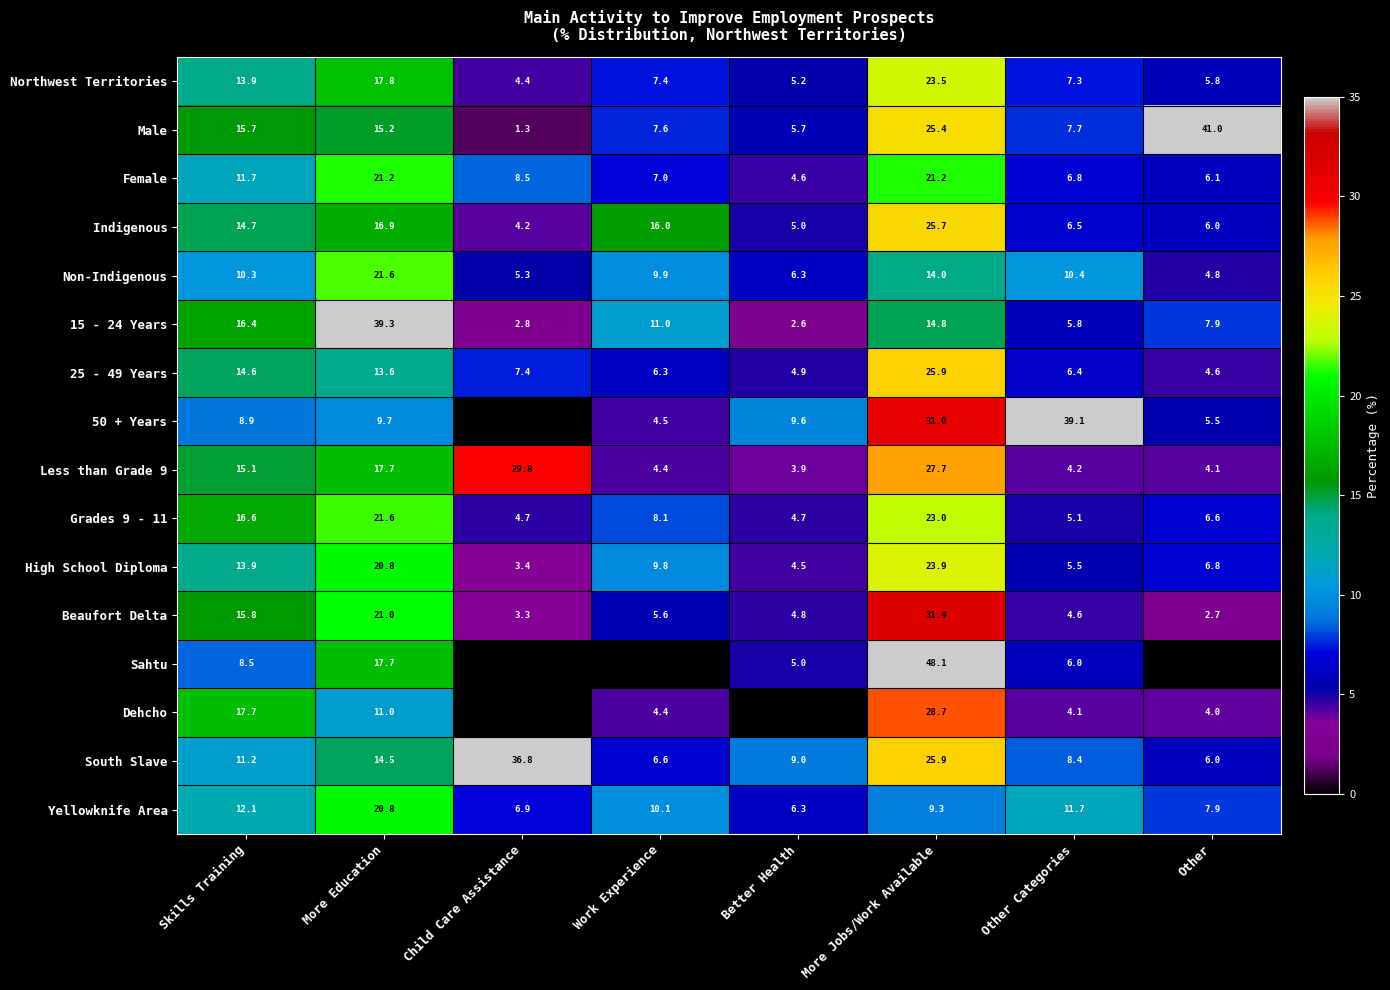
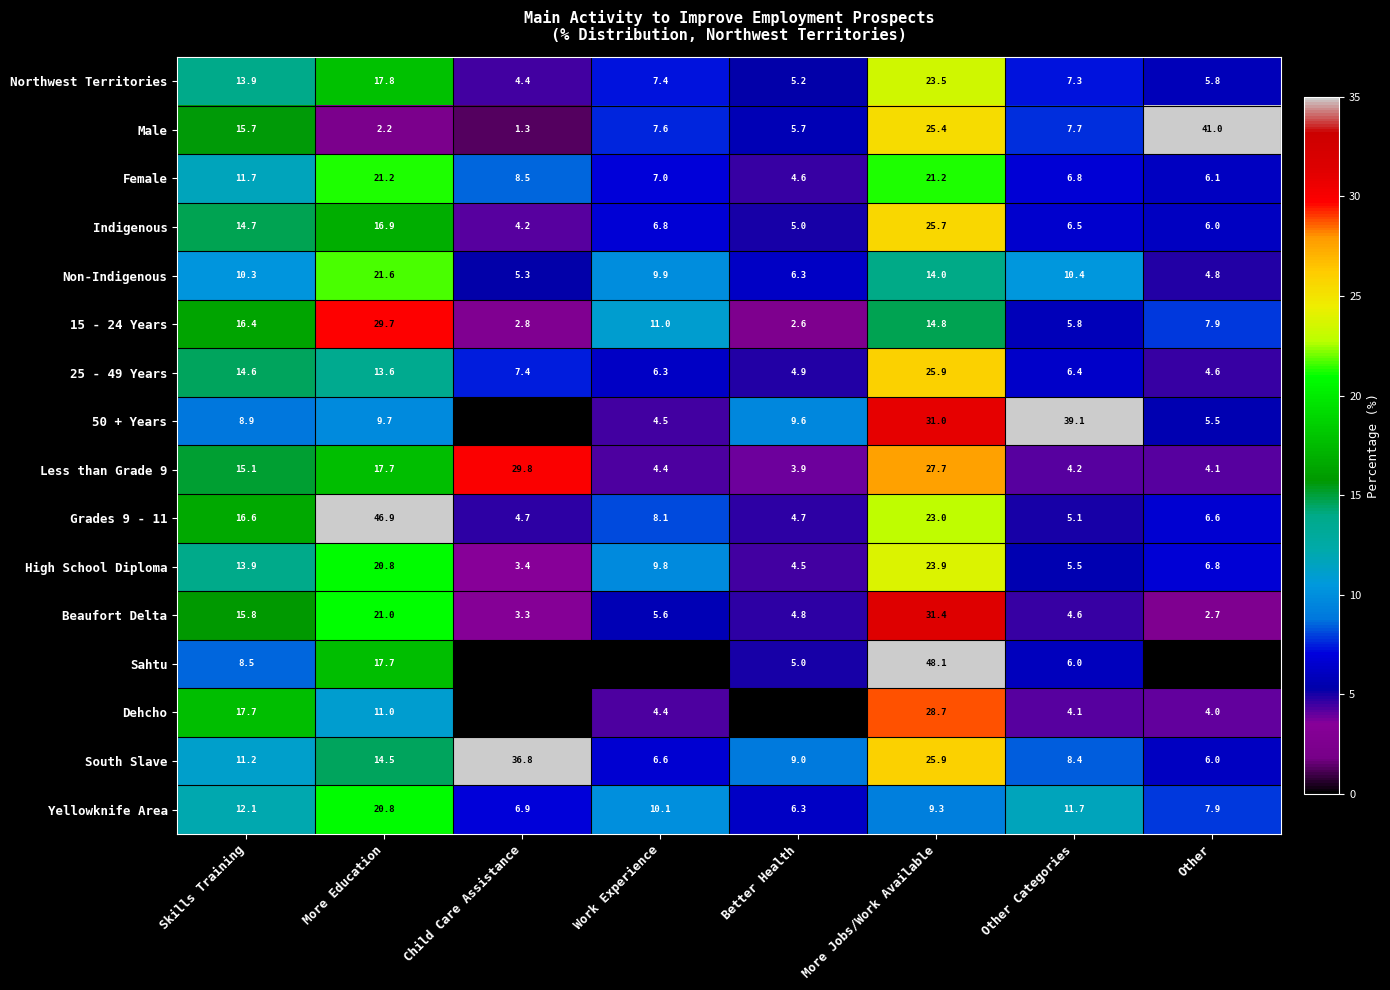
Male, More Education: 15.2 -> 2.2
Indigenous, Work Experience: 16.0 -> 6.8
15 - 24 Years, More Education: 39.3 -> 29.7
Grades 9 - 11, More Education: 21.6 -> 46.9
